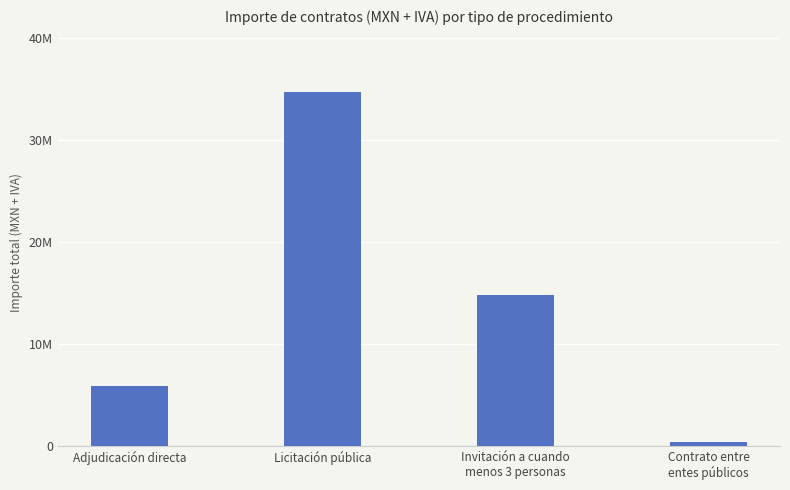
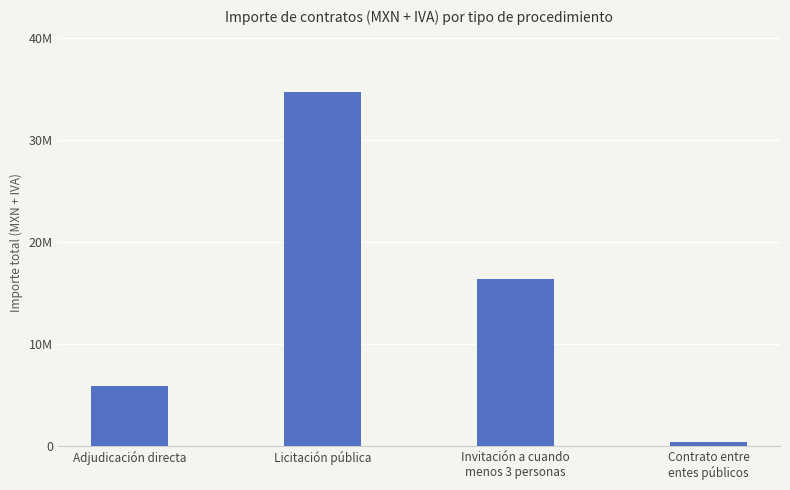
Invitación a cuando menos 3 personas: 14800000 -> 16400000
